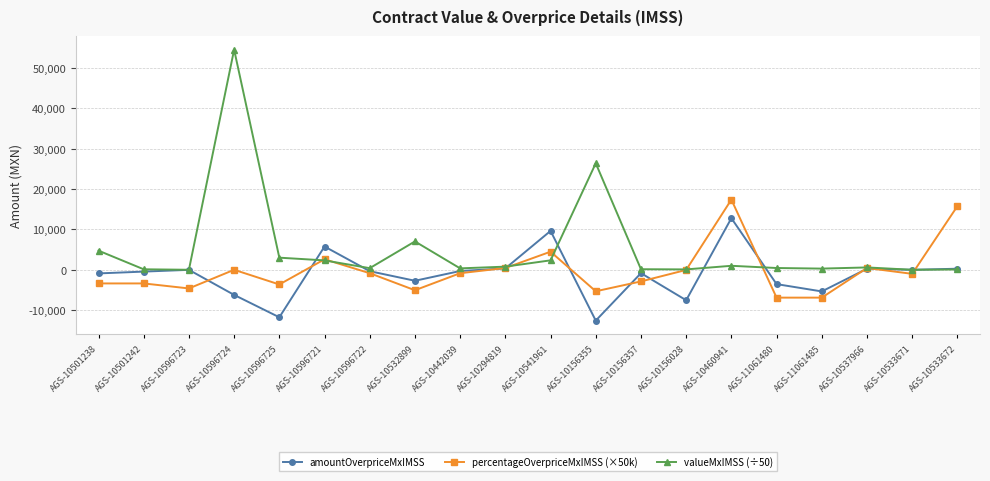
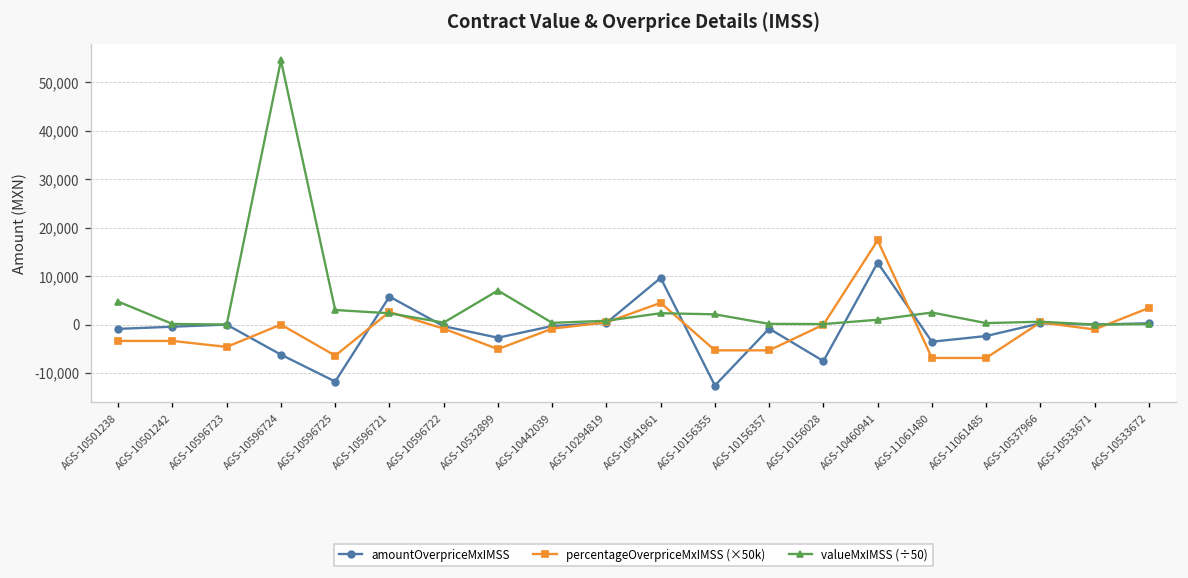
percentageOverpriceMxIMSS (×50k), AGS-10596725: -4,000 -> -6,000
valueMxIMSS (÷50), AGS-10156355: 26,000 -> 2,000
percentageOverpriceMxIMSS (×50k), AGS-10156357: -3,000 -> -5,000
valueMxIMSS (÷50), AGS-11061480: 0 -> 2,000
amountOverpriceMxIMSS, AGS-11061485: -5,000 -> -2,000
percentageOverpriceMxIMSS (×50k), AGS-10533672: 16,000 -> 3,000
